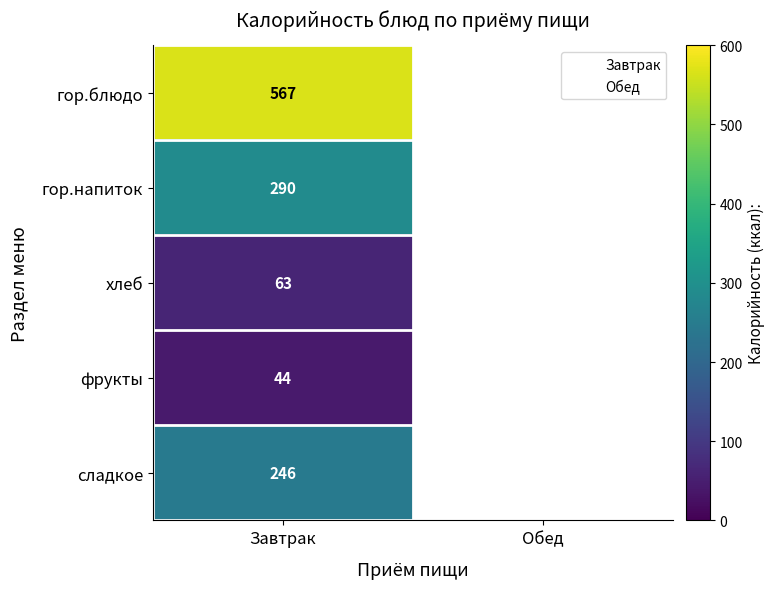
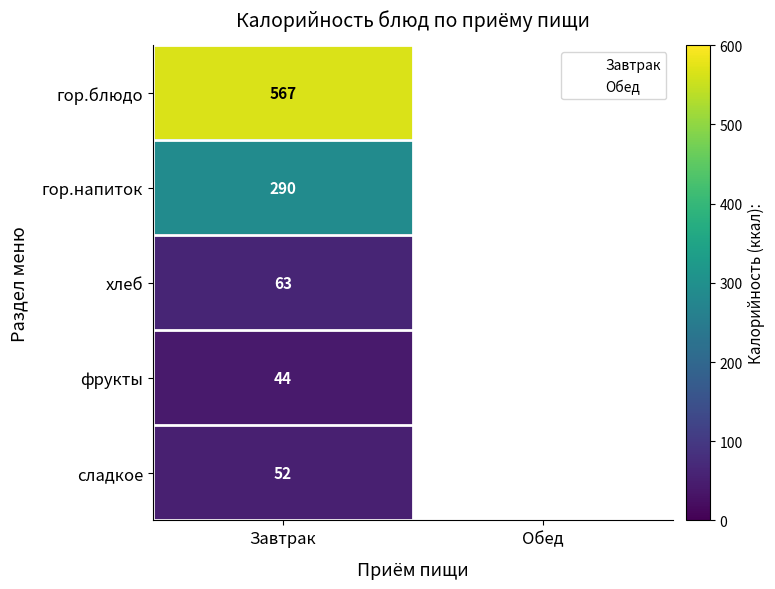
сладкое, Завтрак: 246 -> 52
